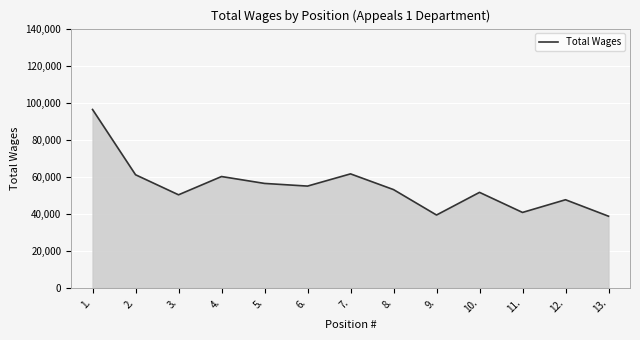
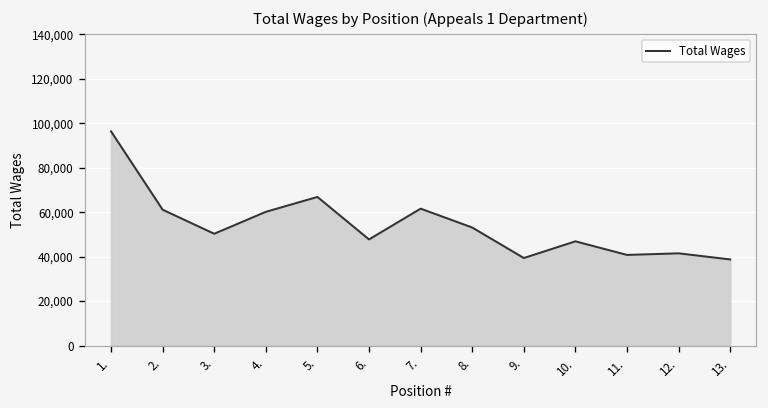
5.: 56,000 -> 67,000
6.: 55,000 -> 48,000
10.: 52,000 -> 47,000
12.: 48,000 -> 41,000
